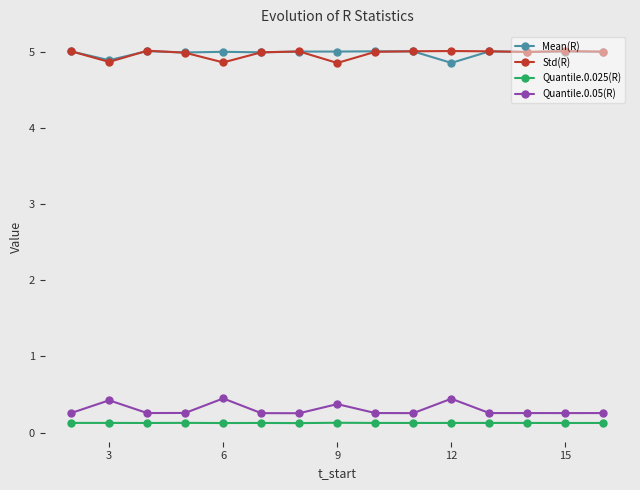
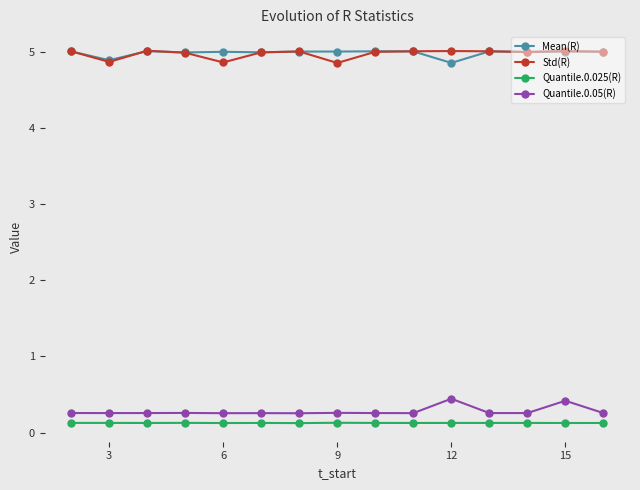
Quantile.0.05(R), 3: 0.4 -> 0.3
Quantile.0.05(R), 6: 0.4 -> 0.3
Quantile.0.05(R), 9: 0.4 -> 0.3
Quantile.0.05(R), 15: 0.3 -> 0.4
